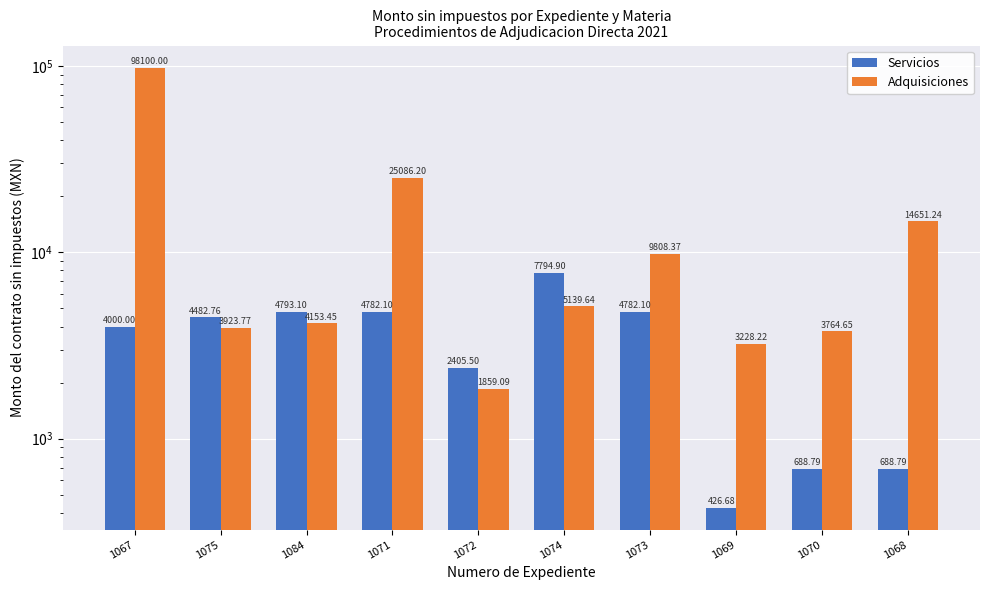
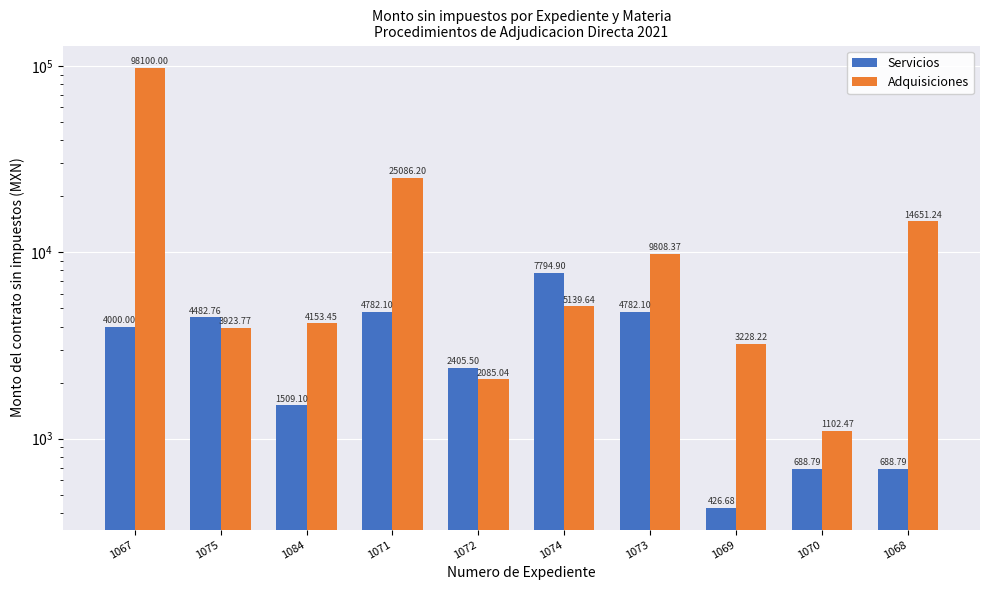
Servicios, 1084: 4793.10 -> 1509.10
Adquisiciones, 1072: 1859.09 -> 2085.04
Adquisiciones, 1070: 3764.65 -> 1102.47
